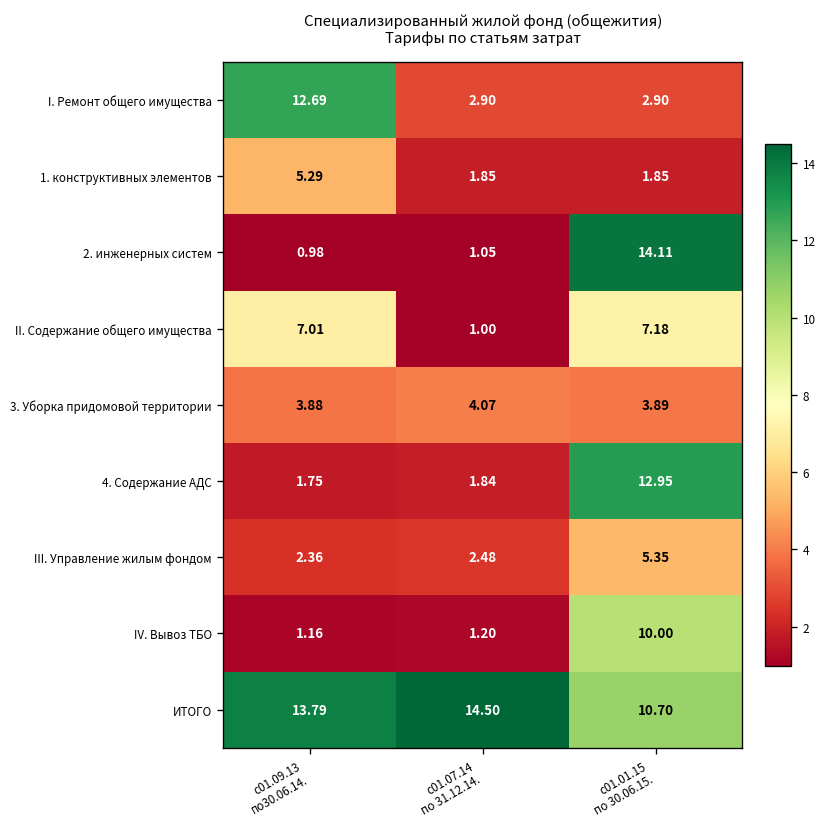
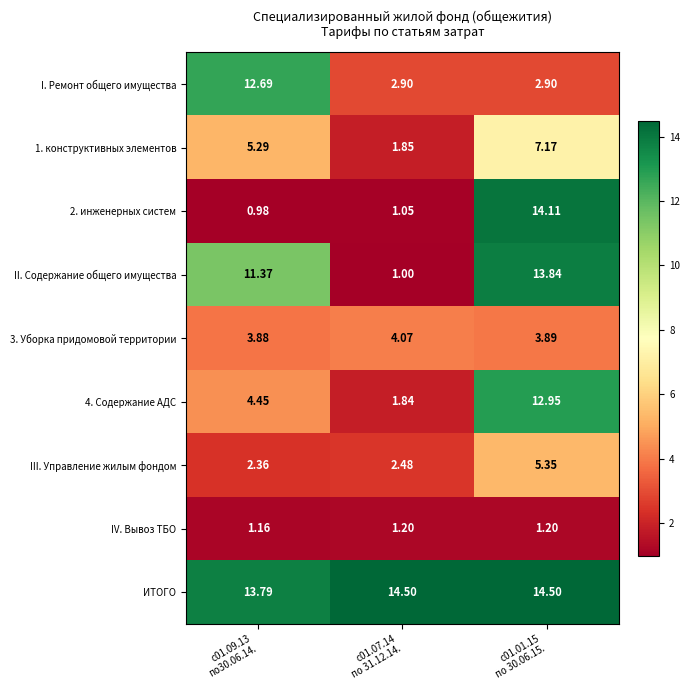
1. конструктивных элементов, с01.01.15 по 30.06.15.: 1.85 -> 7.17
II. Содержание общего имущества, с01.09.13 по30.06.14.: 7.01 -> 11.37
II. Содержание общего имущества, с01.01.15 по 30.06.15.: 7.18 -> 13.84
4. Содержание АДС, с01.09.13 по30.06.14.: 1.75 -> 4.45
IV. Вывоз ТБО, с01.01.15 по 30.06.15.: 10.00 -> 1.20
ИТОГО, с01.01.15 по 30.06.15.: 10.70 -> 14.50
